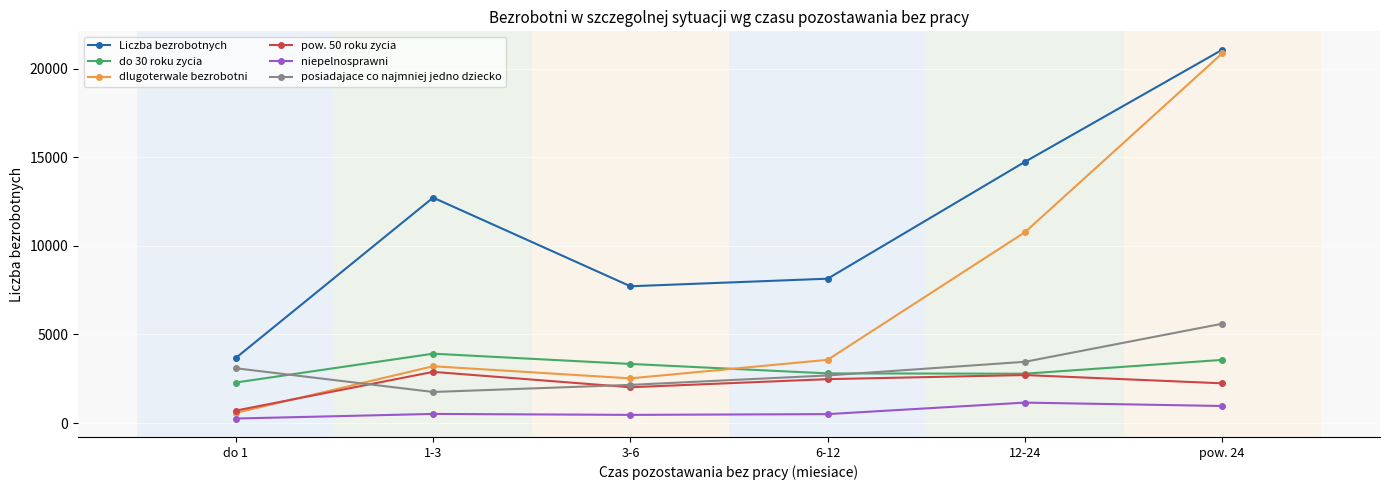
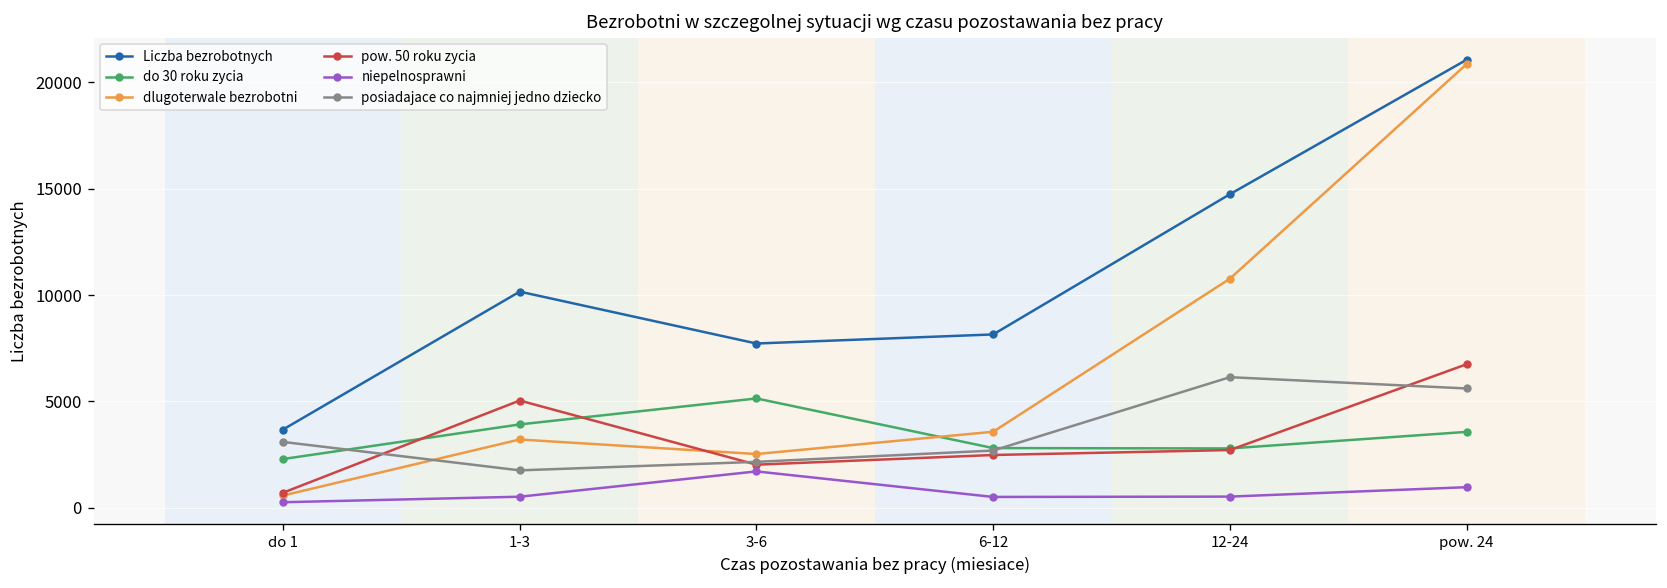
Liczba bezrobotnych, 1-3: 12700 -> 10200
pow. 50 roku zycia, 1-3: 2900 -> 5000
do 30 roku zycia, 3-6: 3300 -> 5100
niepelnosprawni, 3-6: 500 -> 1700
niepelnosprawni, 12-24: 1200 -> 500
posiadajace co najmniej jedno dziecko, 12-24: 3500 -> 6100
pow. 50 roku zycia, pow. 24: 2200 -> 6700
